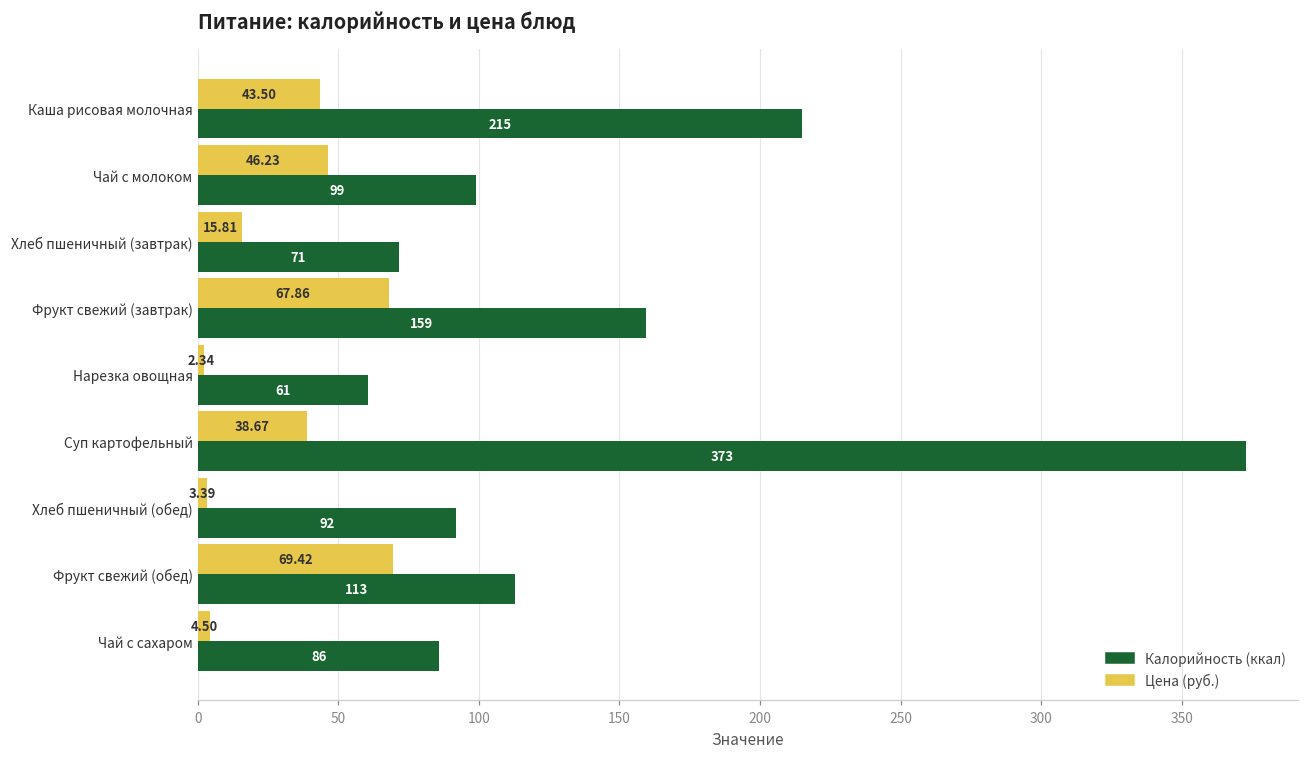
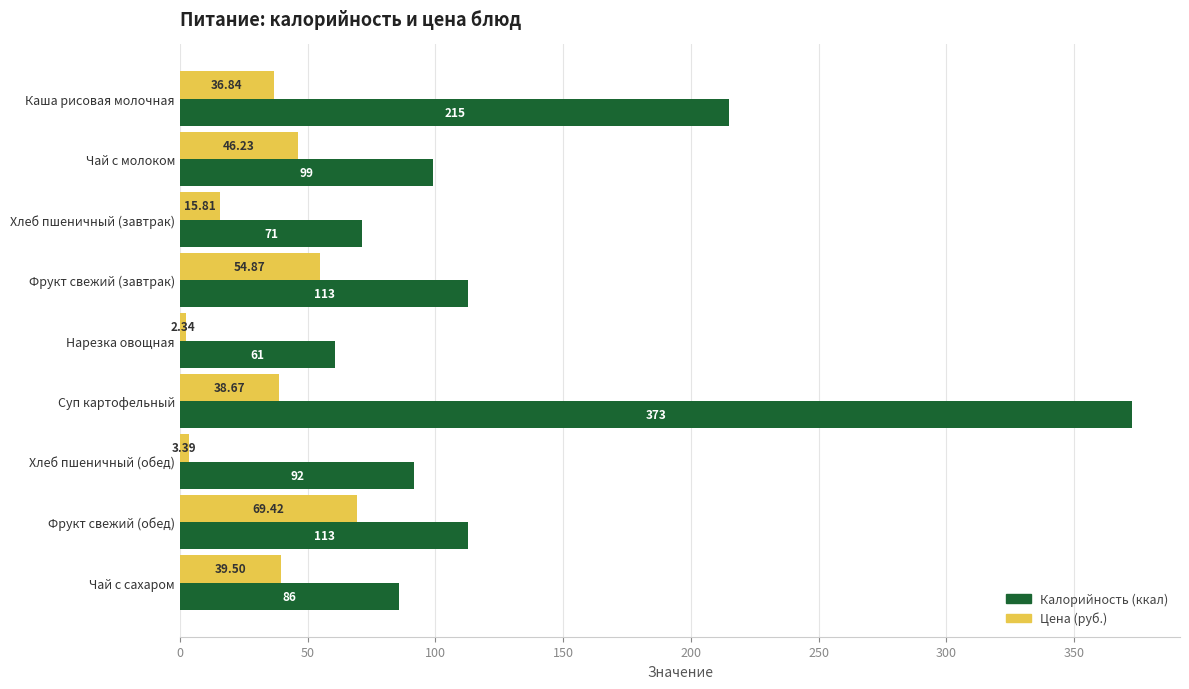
Цена (руб.), Каша рисовая молочная: 43.50 -> 36.84
Цена (руб.), Фрукт свежий (завтрак): 67.86 -> 54.87
Калорийность (ккал), Фрукт свежий (завтрак): 159 -> 113
Цена (руб.), Чай с сахаром: 4.50 -> 39.50
